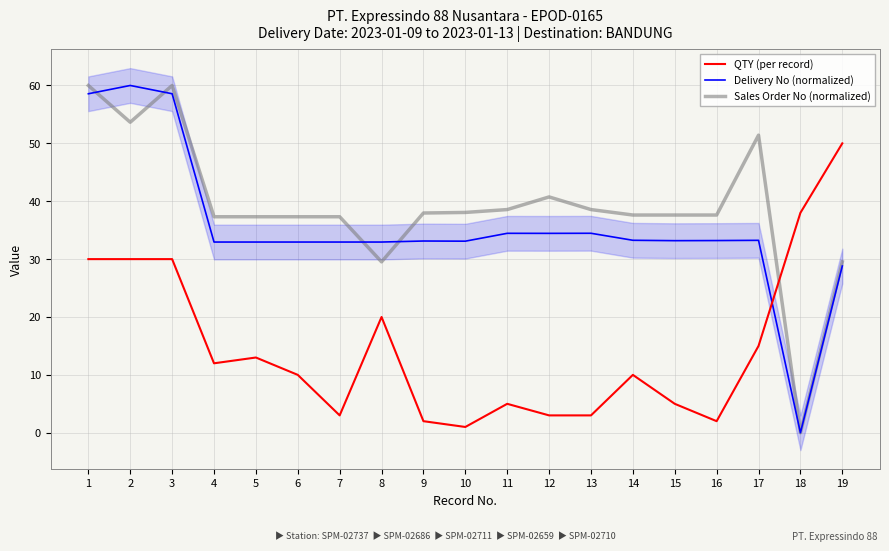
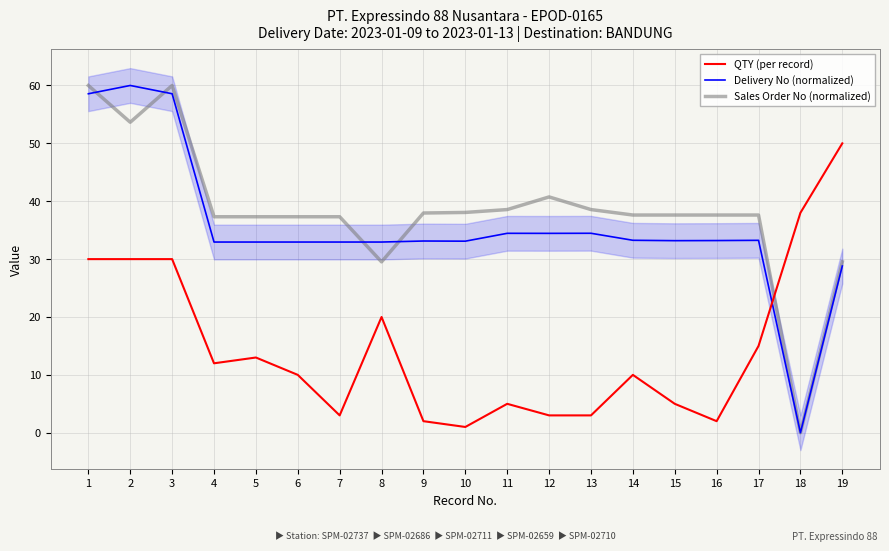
Sales Order No (normalized), 17: 51 -> 38
